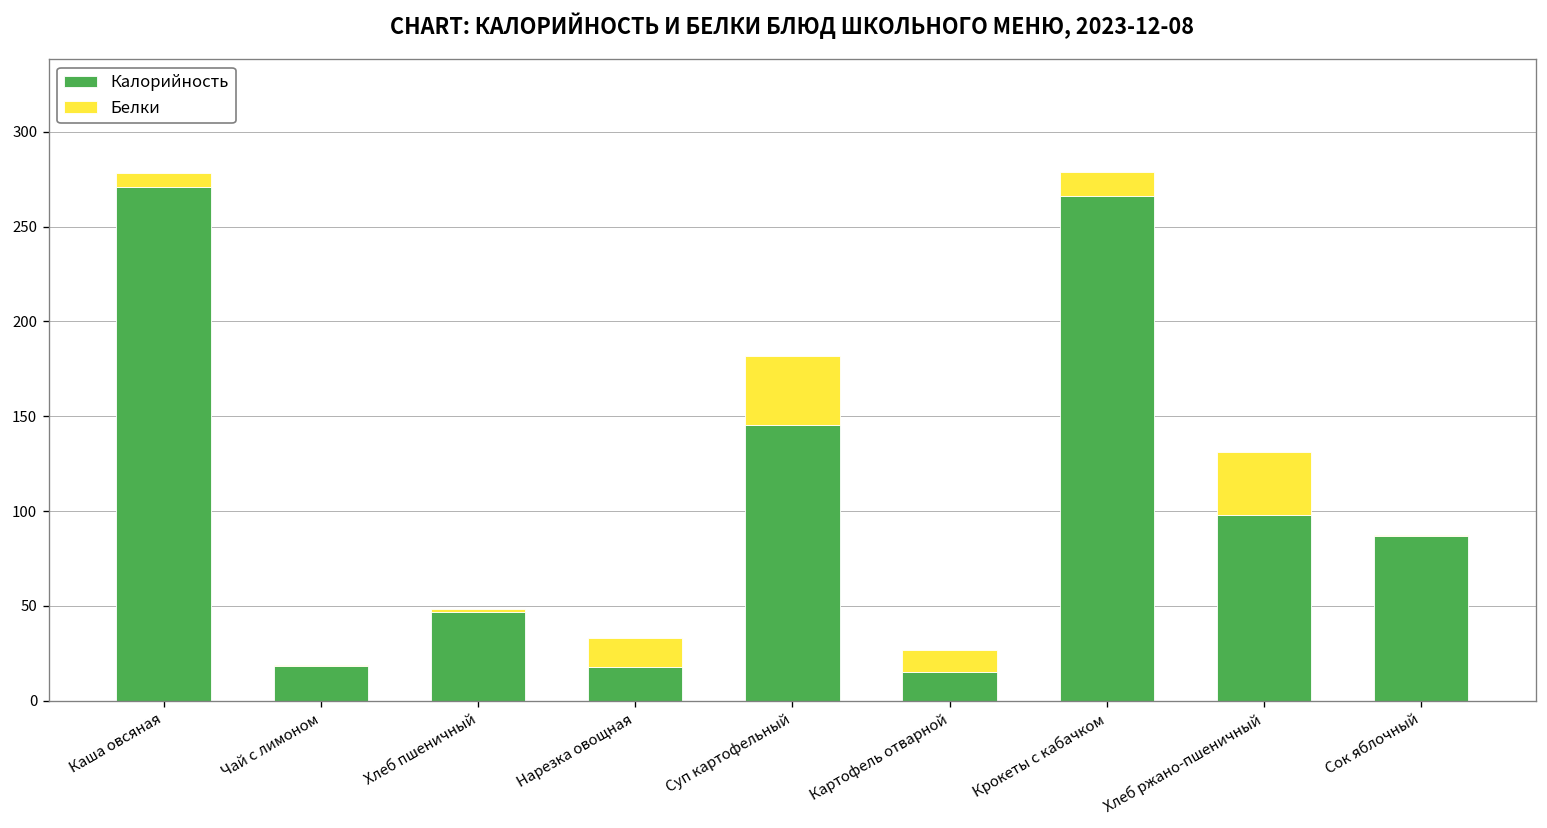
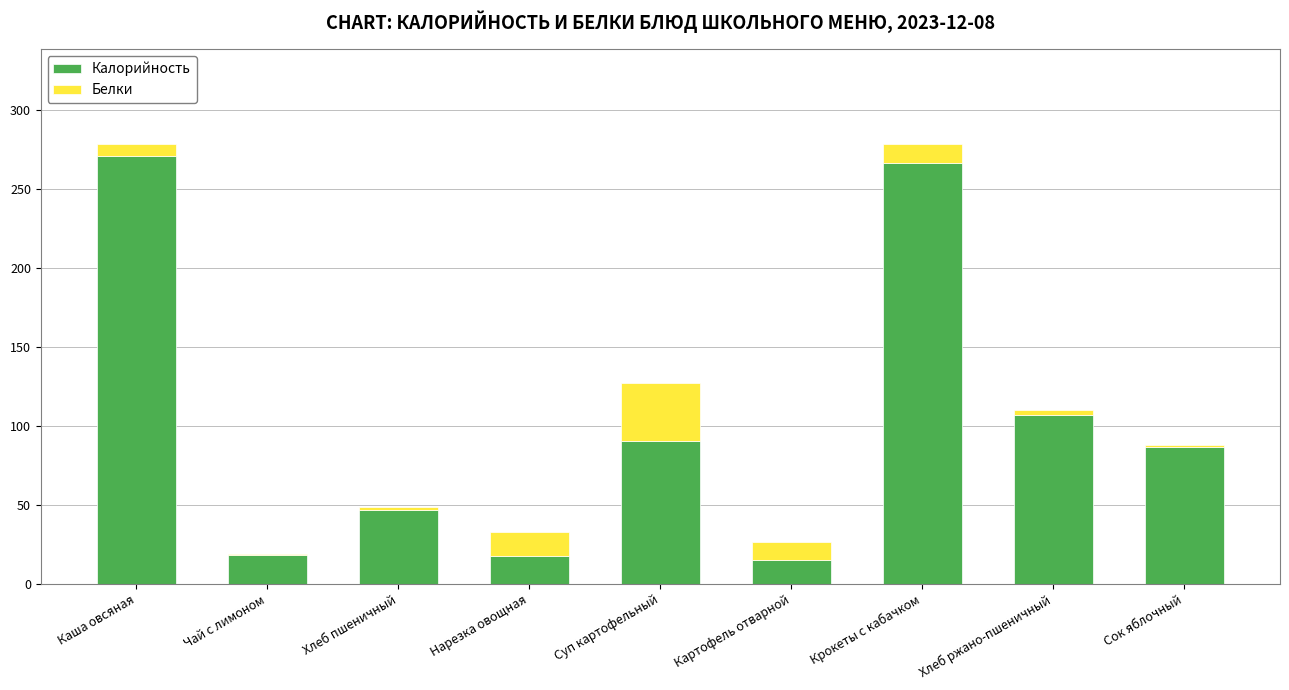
Калорийность, Суп картофельный: 145 -> 90
Калорийность, Хлеб ржано-пшеничный: 98 -> 107
Белки, Хлеб ржано-пшеничный: 33 -> 3
